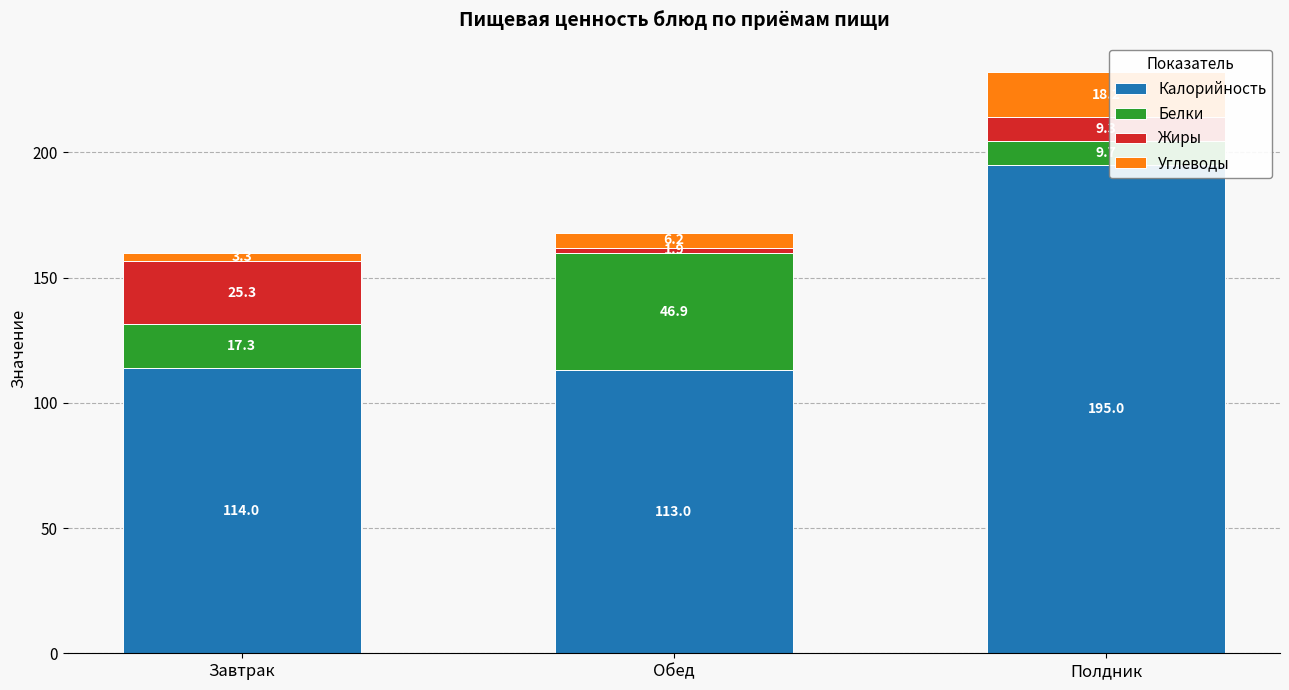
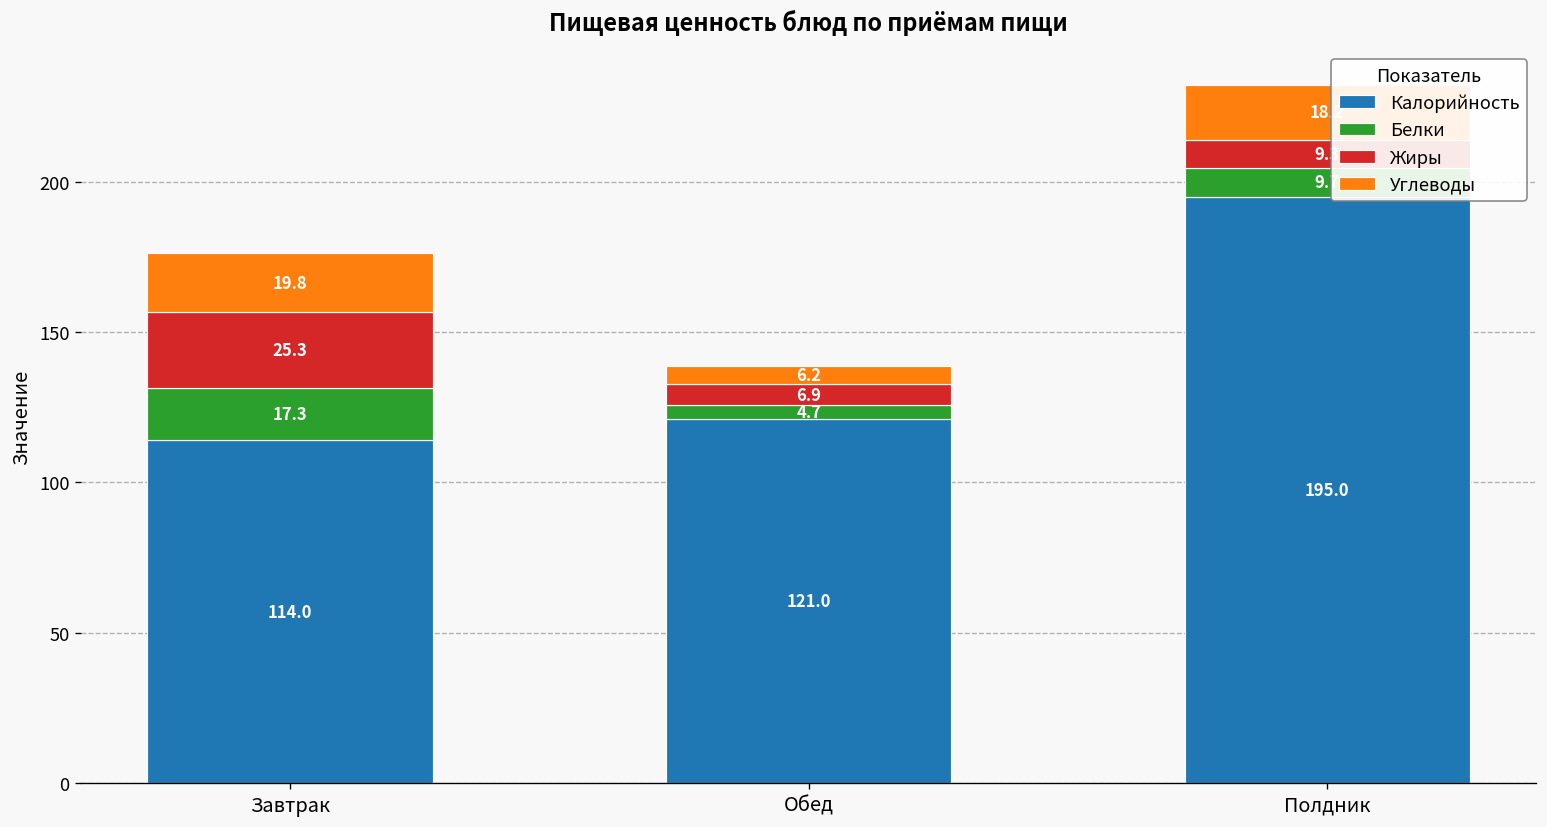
Углеводы, Завтрак: 3.3 -> 19.8
Калорийность, Обед: 113.0 -> 121.0
Белки, Обед: 46.9 -> 4.7
Жиры, Обед: 1.9 -> 6.9
